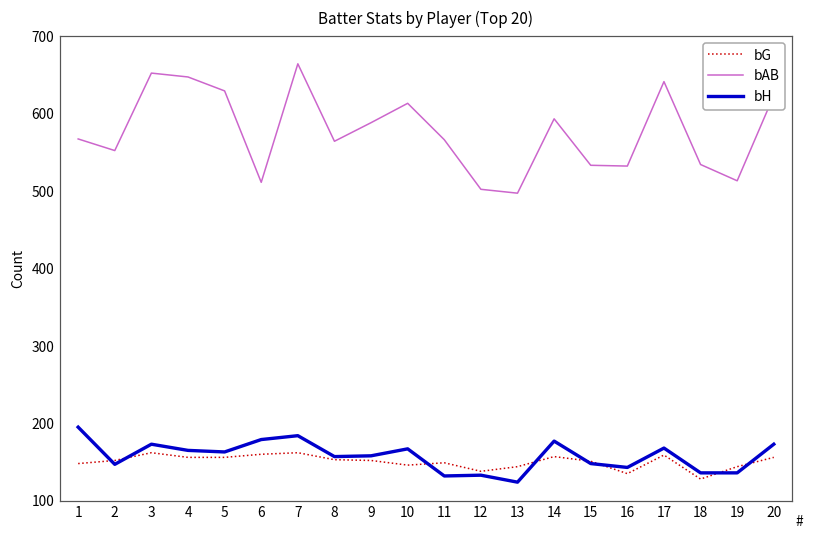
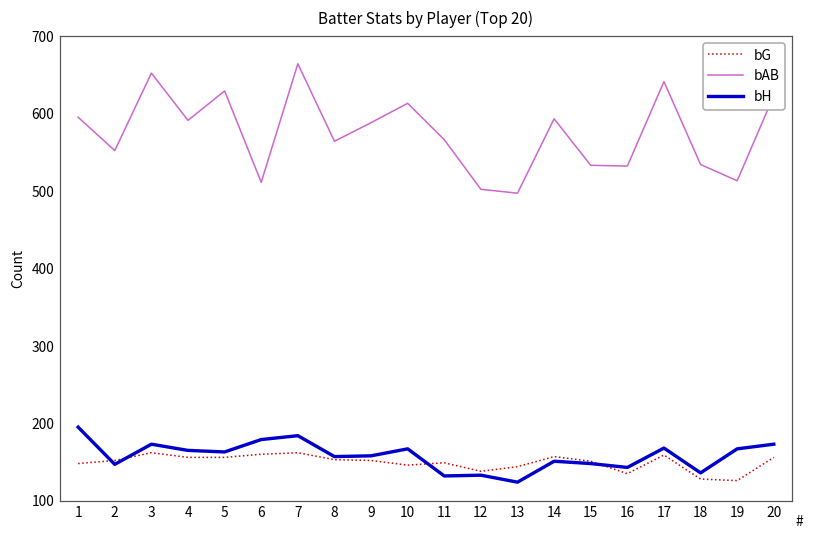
bAB, 1: 570 -> 600
bAB, 4: 650 -> 590
bH, 14: 180 -> 150
bG, 19: 140 -> 130
bH, 19: 140 -> 170
